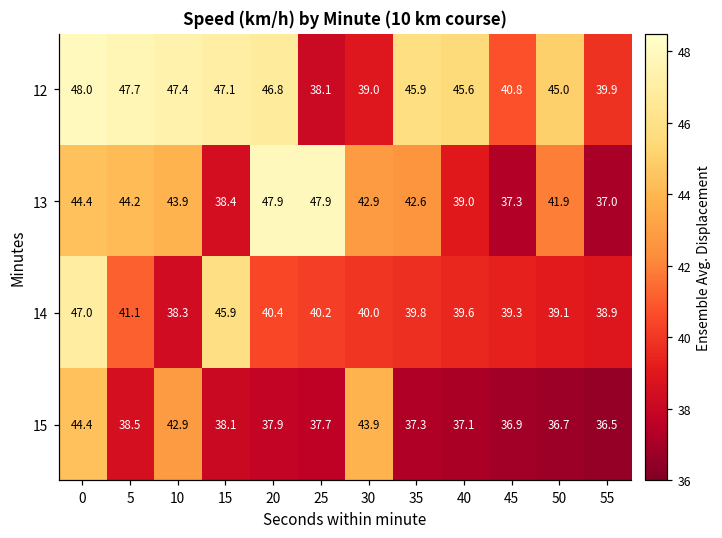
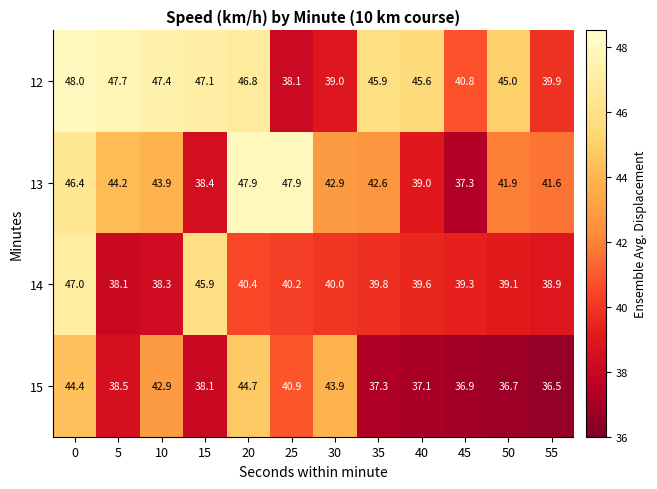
13, 0: 44.4 -> 46.4
13, 55: 37.0 -> 41.6
14, 5: 41.1 -> 38.1
15, 20: 37.9 -> 44.7
15, 25: 37.7 -> 40.9
